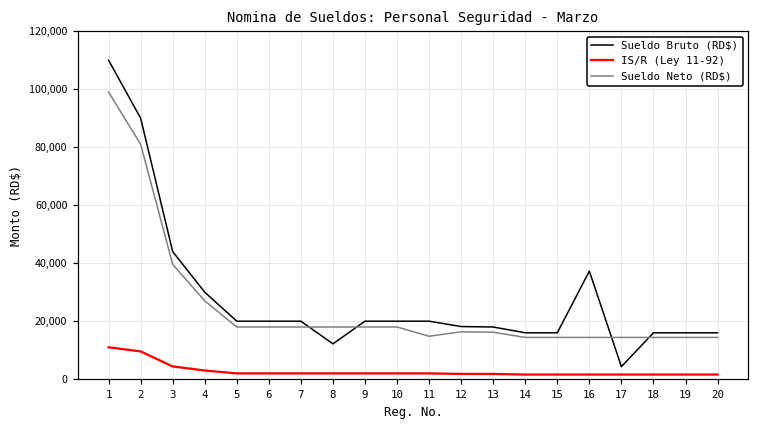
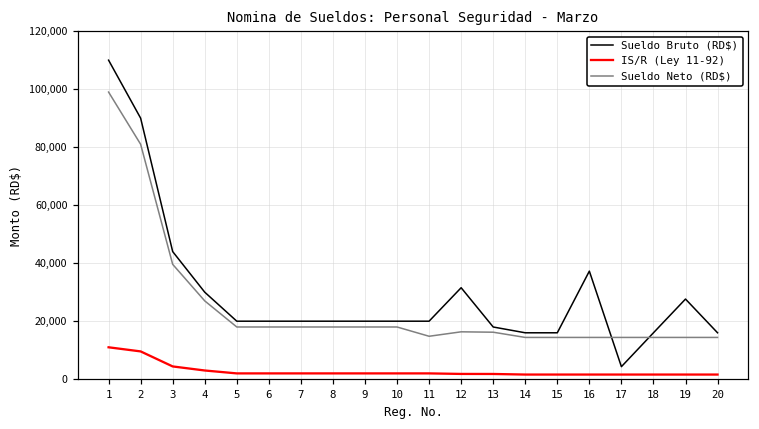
Sueldo Bruto (RD$), 8: 12,000 -> 20,000
Sueldo Bruto (RD$), 12: 18,000 -> 32,000
Sueldo Bruto (RD$), 19: 16,000 -> 28,000
